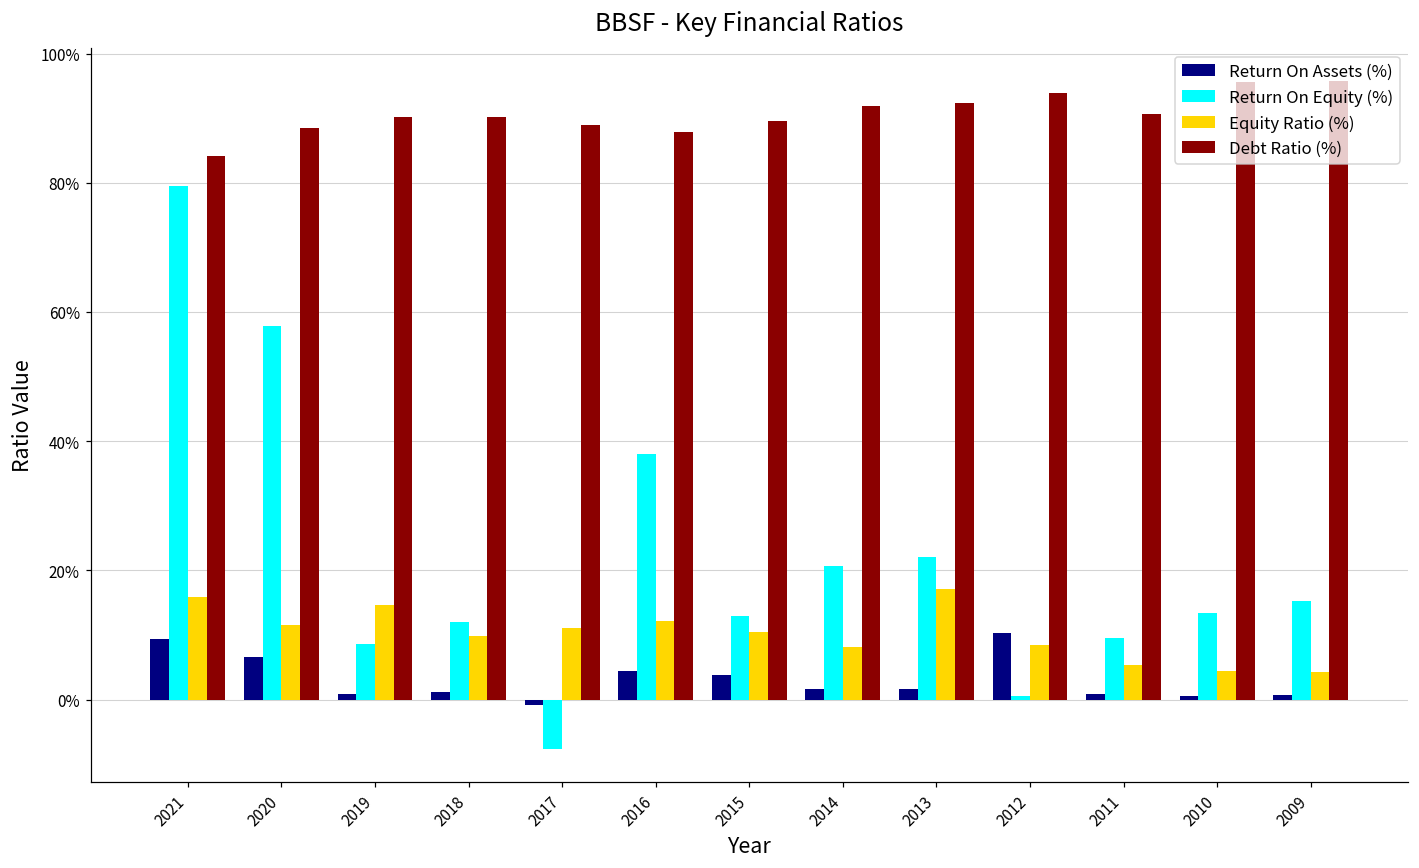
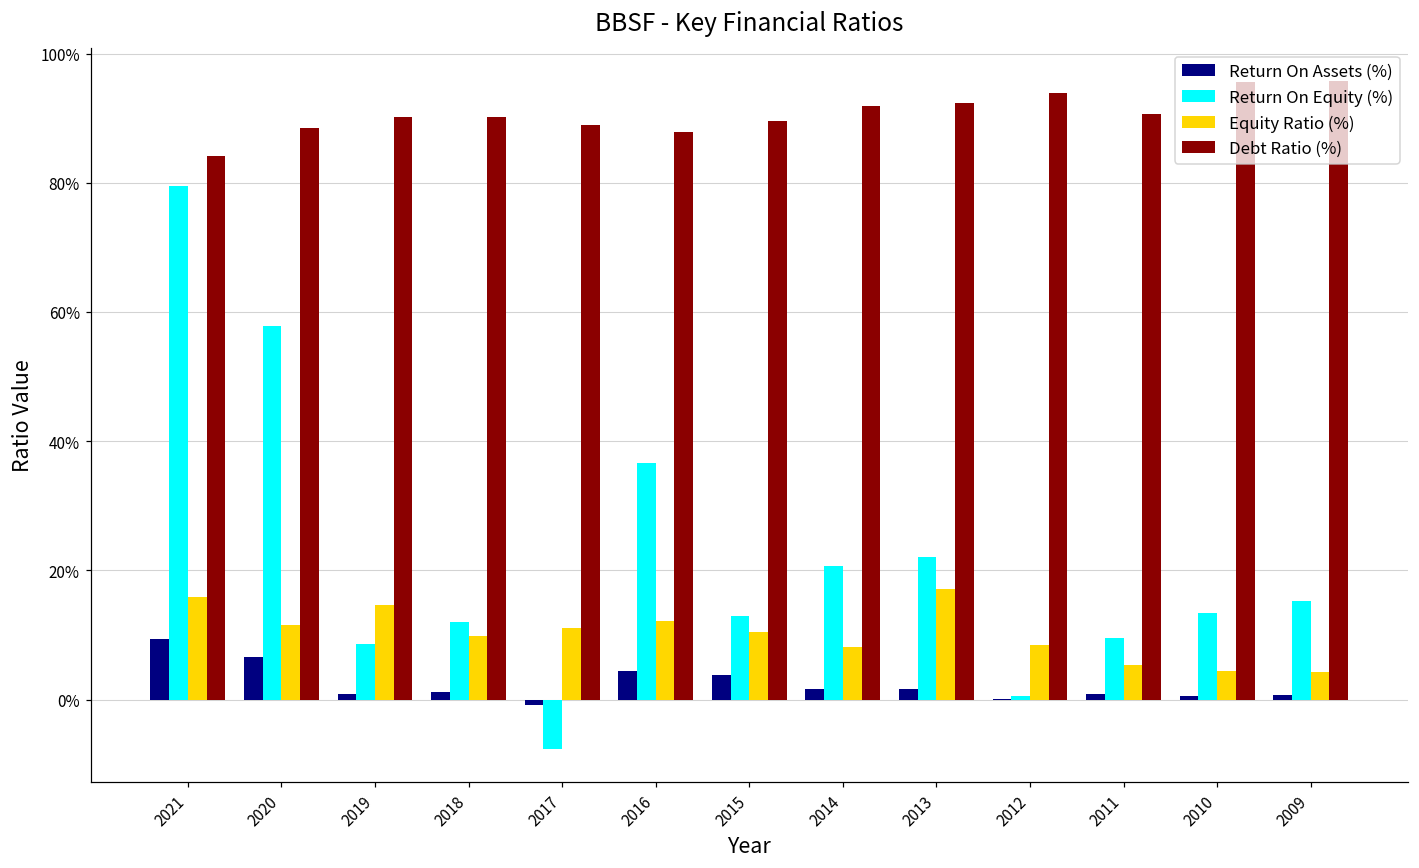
Return On Equity (%), 2016: 38% -> 37%
Return On Assets (%), 2012: 10% -> 0%
